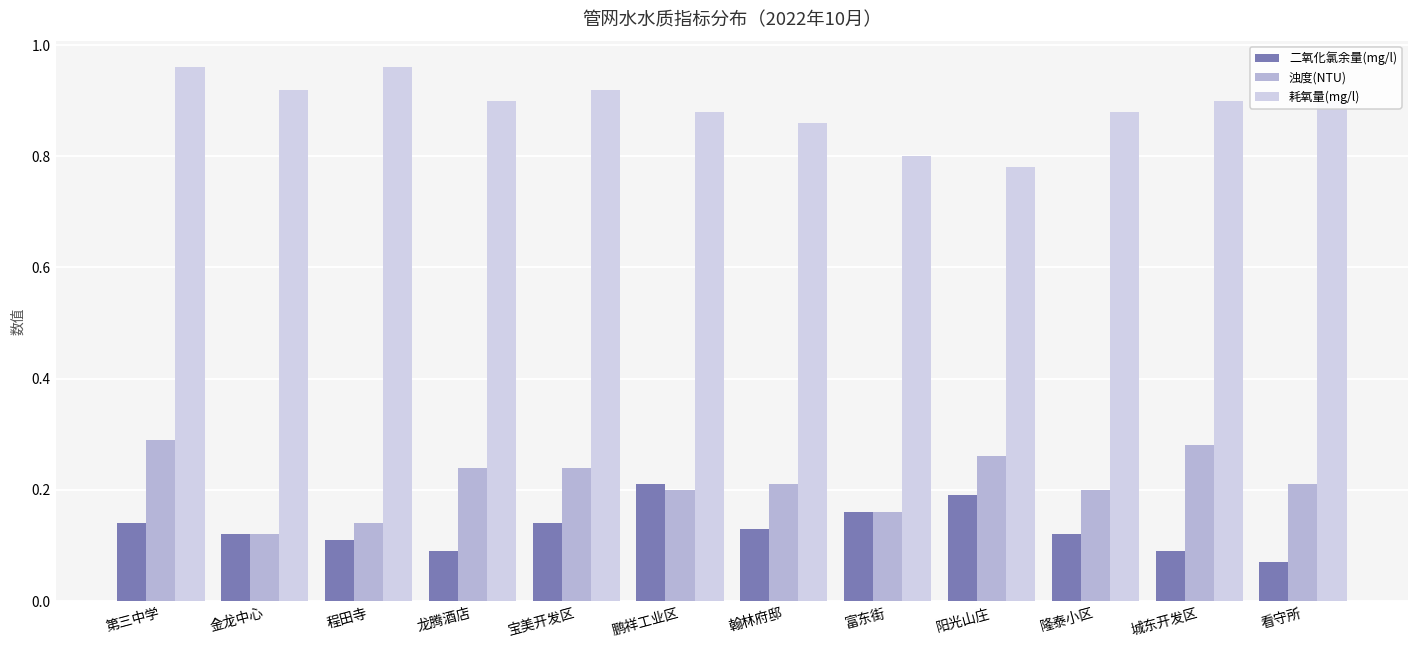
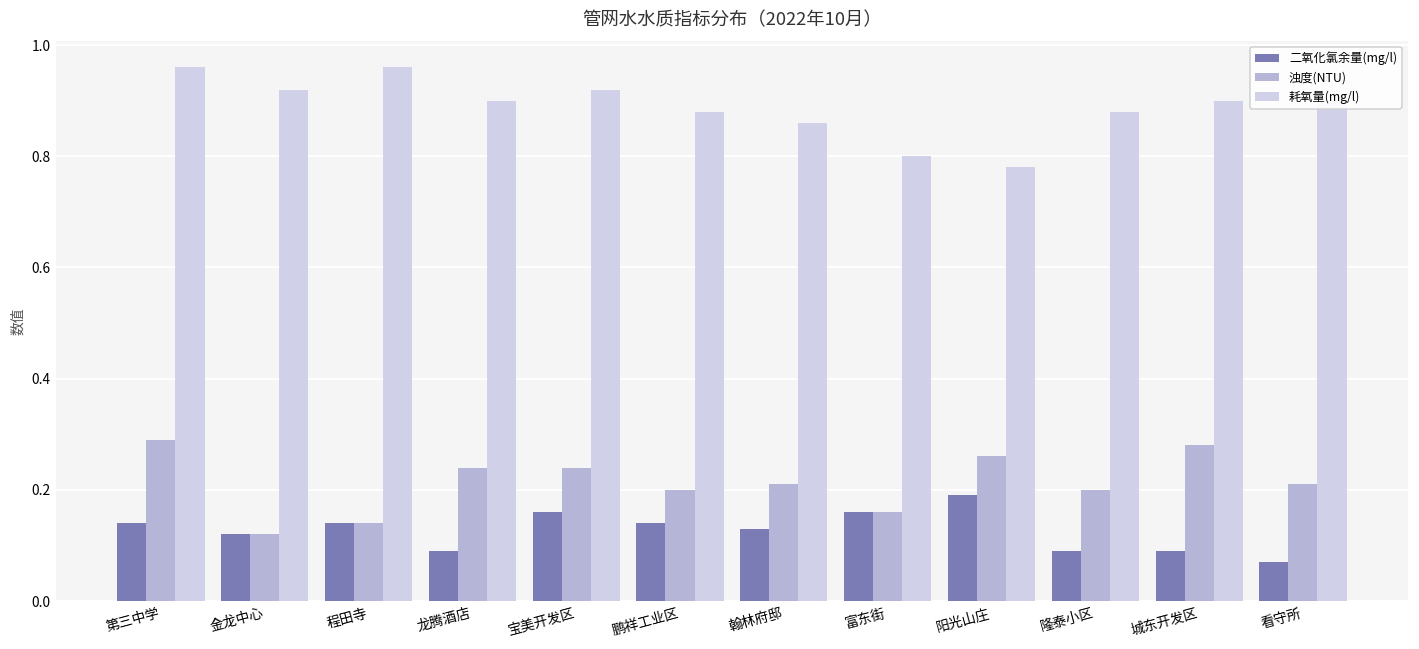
二氧化氯余量(mg/l), 程田寺: 0.11 -> 0.14
二氧化氯余量(mg/l), 宝美开发区: 0.14 -> 0.16
二氧化氯余量(mg/l), 鹏祥工业区: 0.21 -> 0.14
二氧化氯余量(mg/l), 隆泰小区: 0.12 -> 0.09
